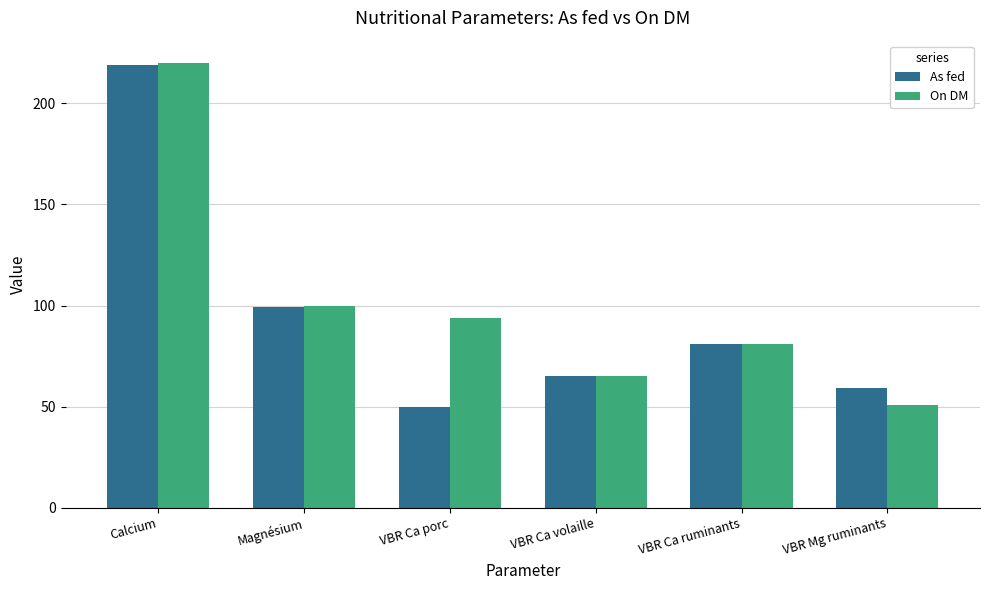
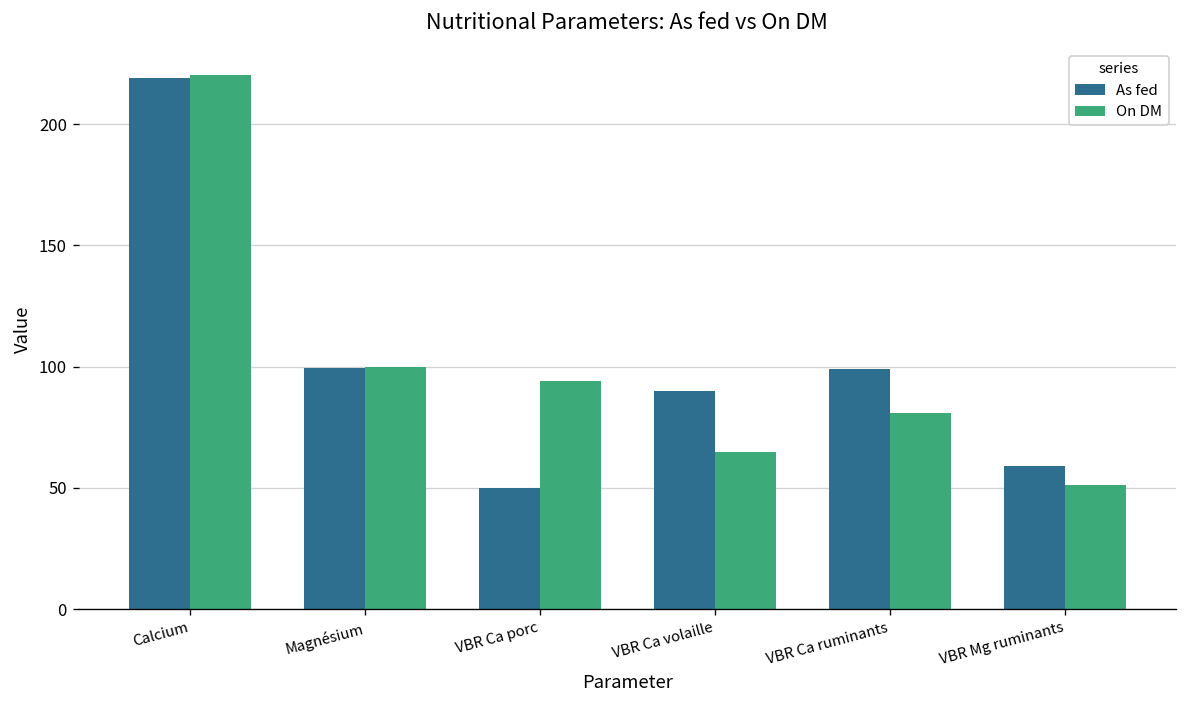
As fed, VBR Ca volaille: 65 -> 90
As fed, VBR Ca ruminants: 81 -> 99
